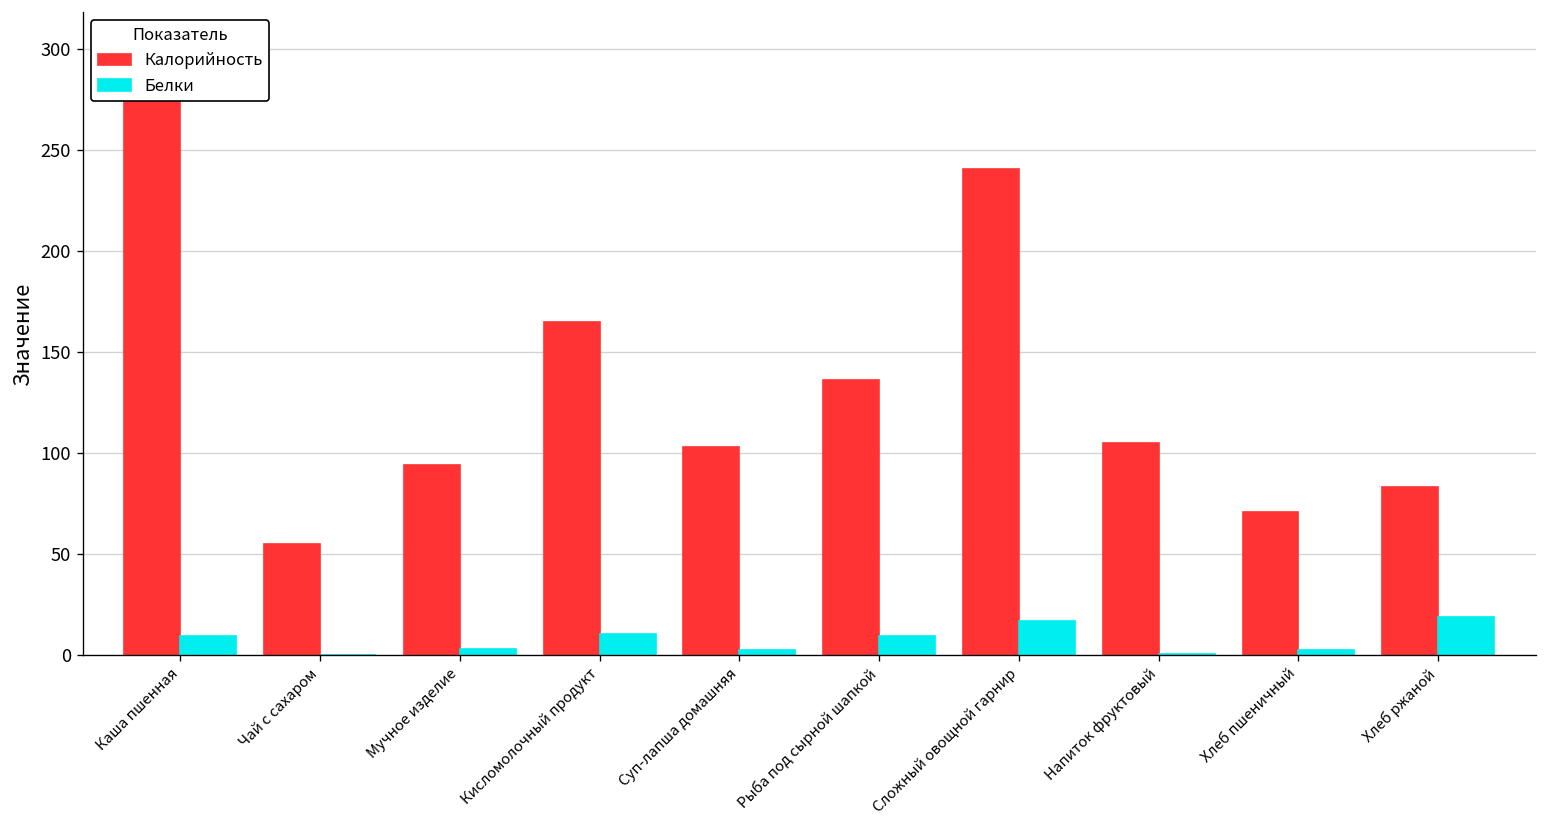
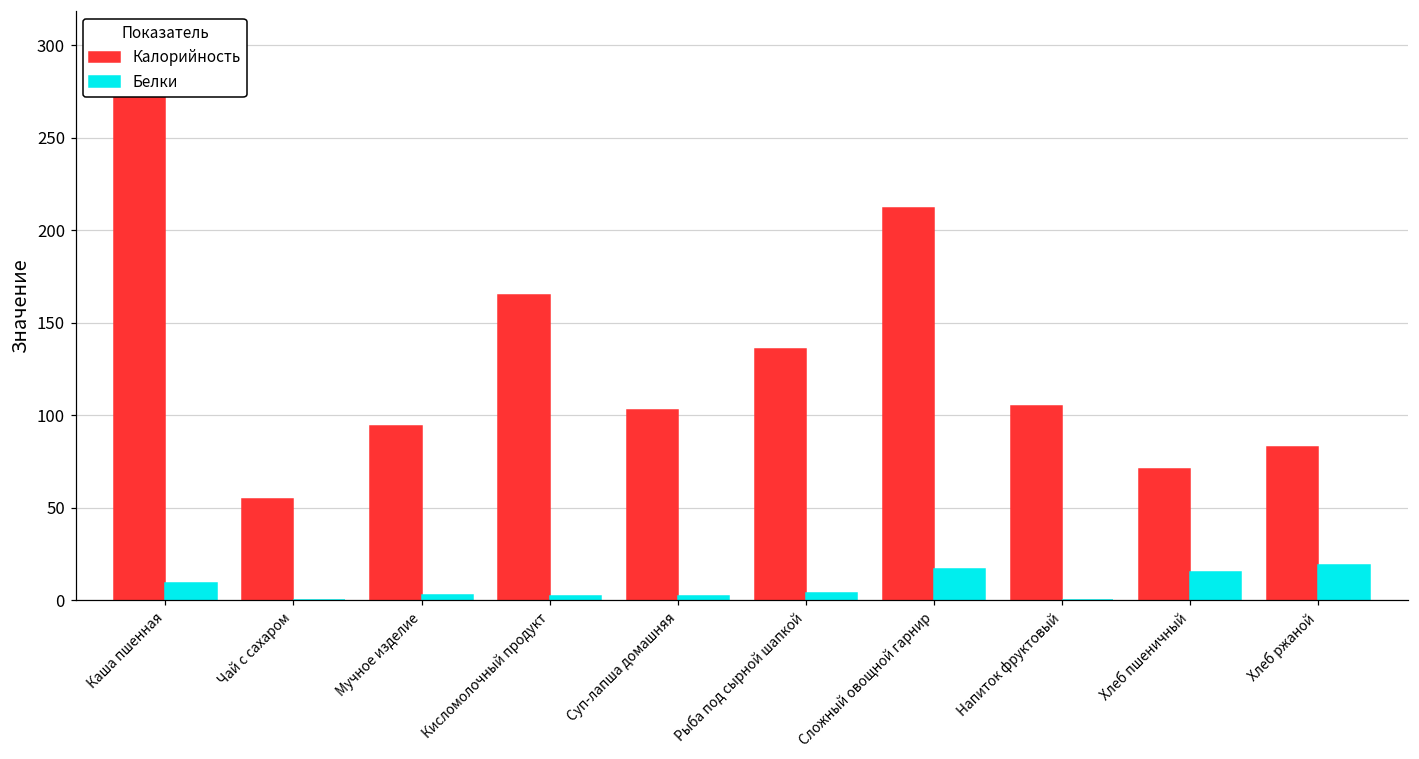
Белки, Кисломолочный продукт: 10 -> 3
Белки, Рыба под сырной шапкой: 9 -> 4
Калорийность, Сложный овощной гарнир: 241 -> 212
Белки, Хлеб пшеничный: 2 -> 15
